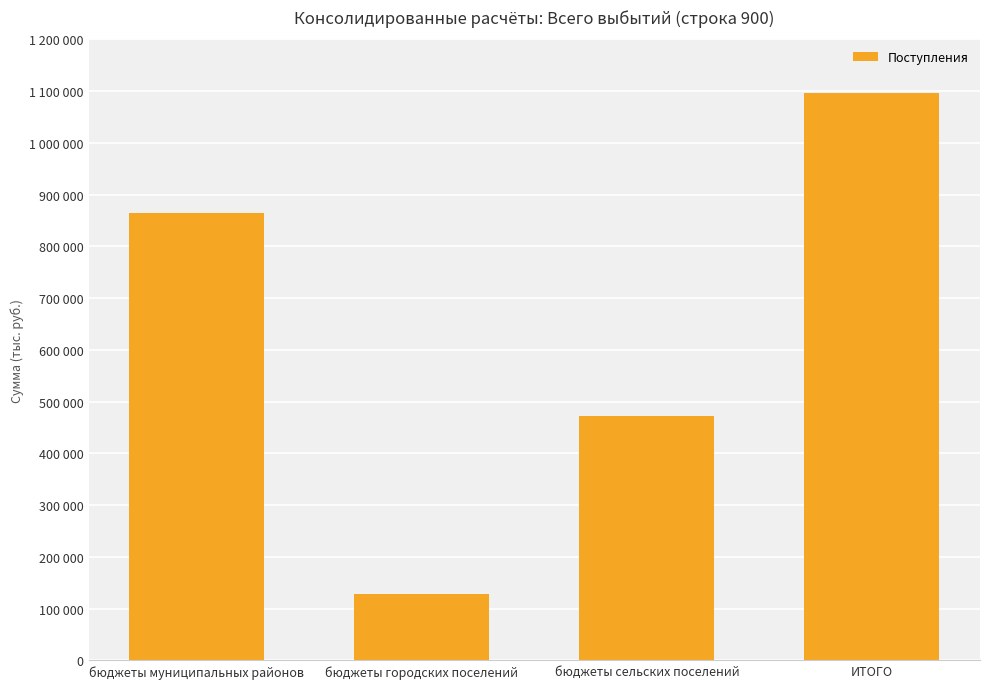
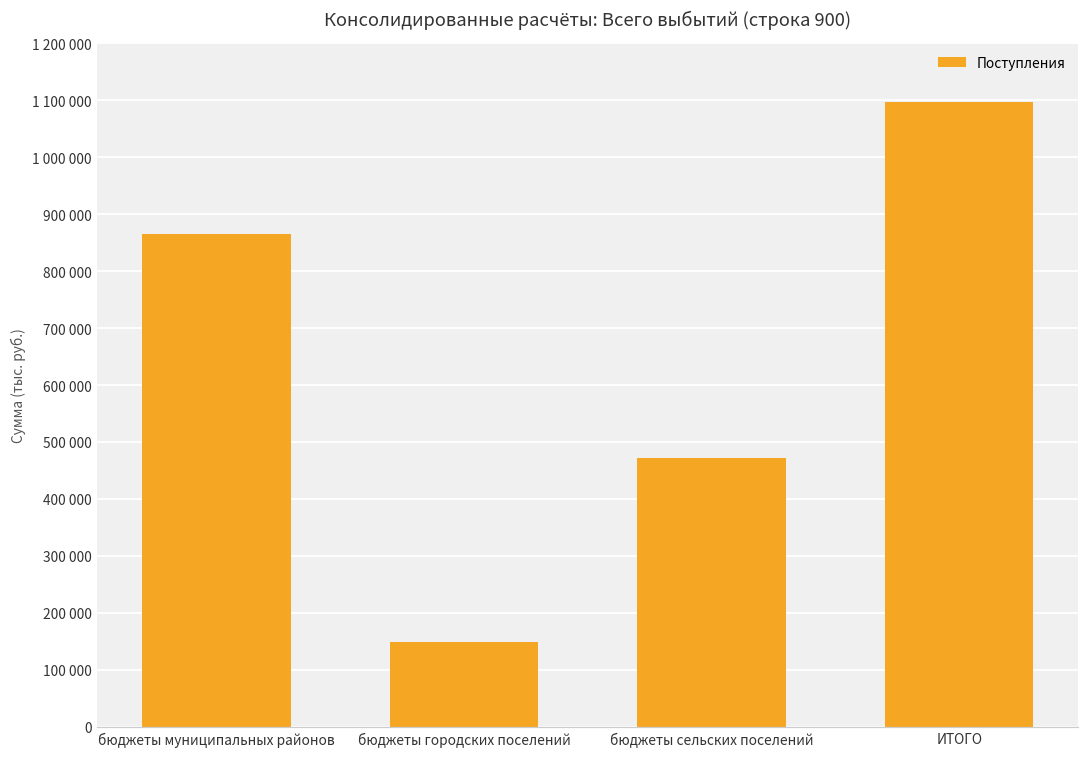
бюджеты городских поселений: 130000 -> 150000
